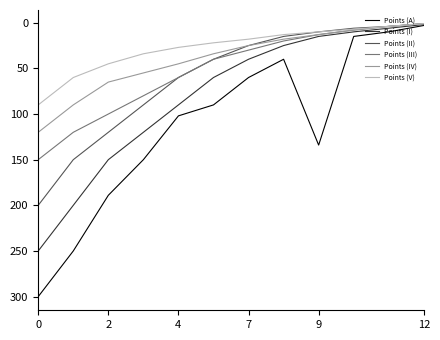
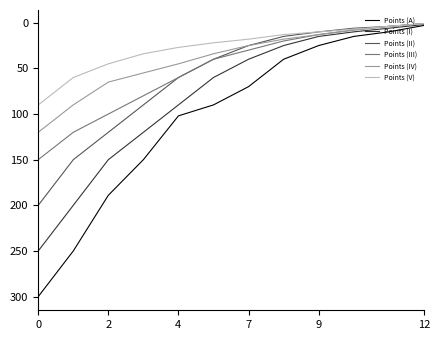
Points (A), 7: 60 -> 70
Points (A), 9: 130 -> 30
